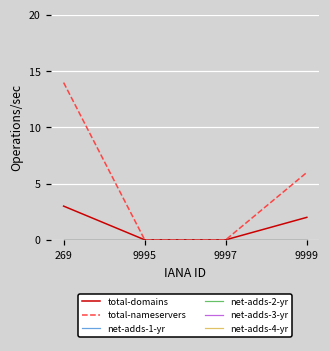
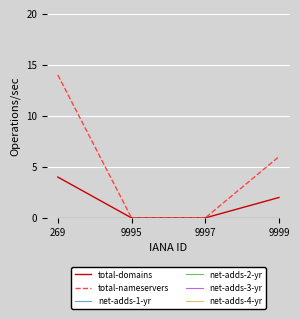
total-domains, 269: 3 -> 4
